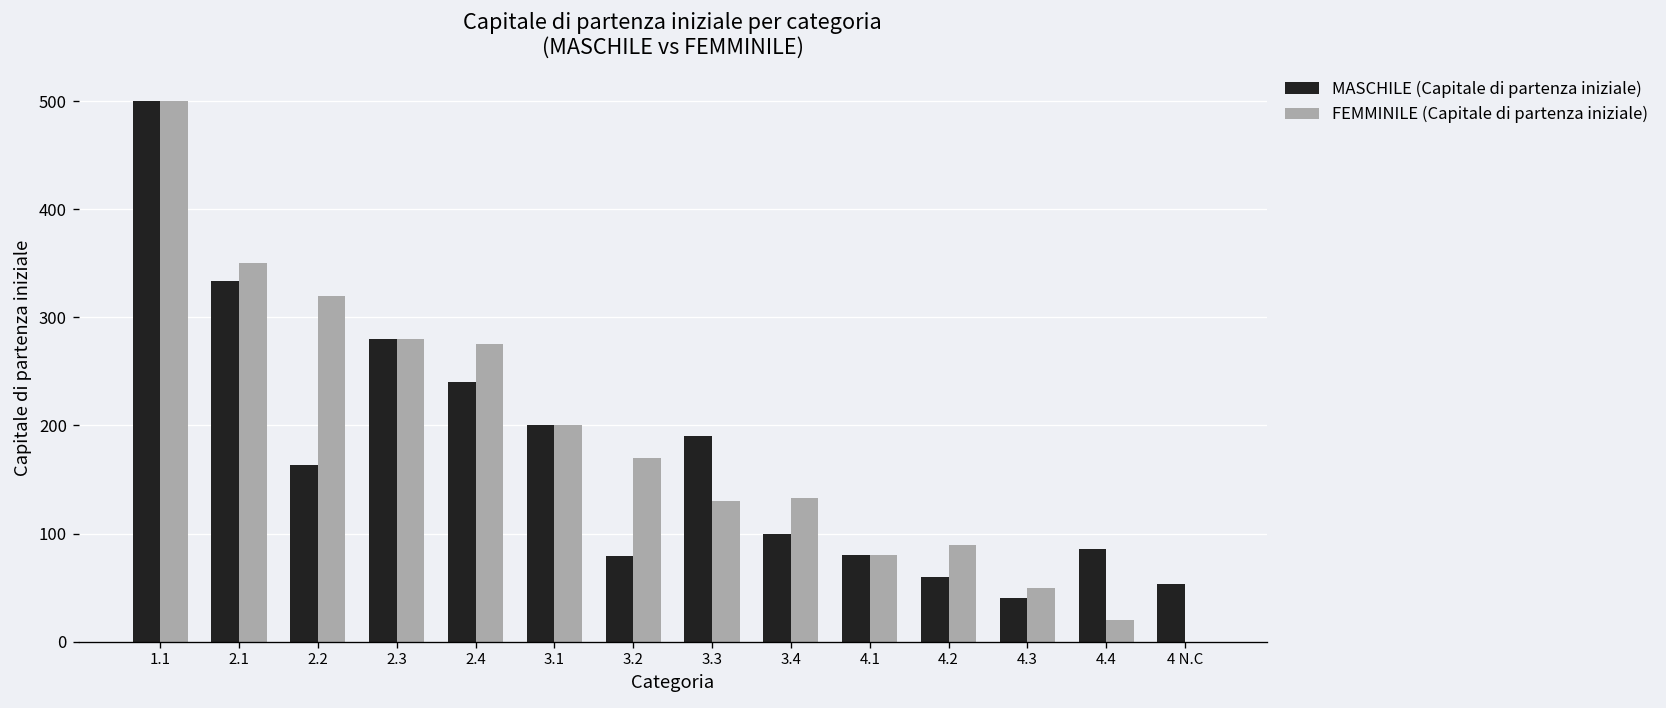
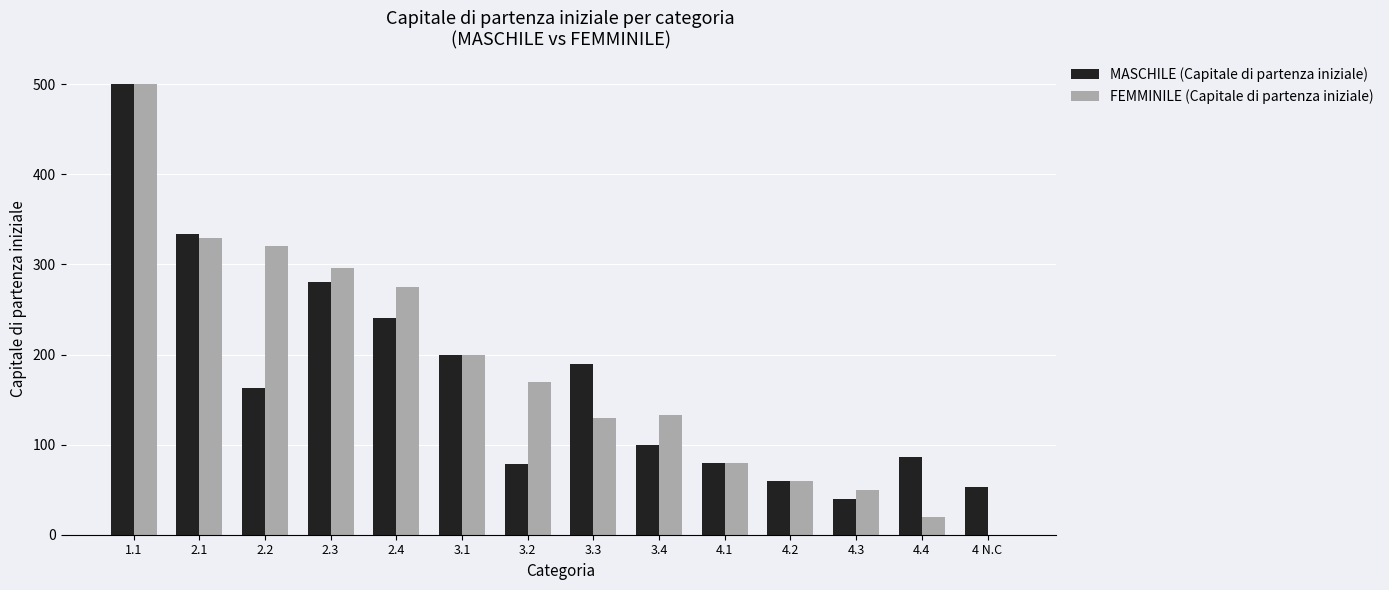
FEMMINILE (Capitale di partenza iniziale), 2.1: 350 -> 330
FEMMINILE (Capitale di partenza iniziale), 2.3: 280 -> 300
FEMMINILE (Capitale di partenza iniziale), 4.2: 90 -> 60
